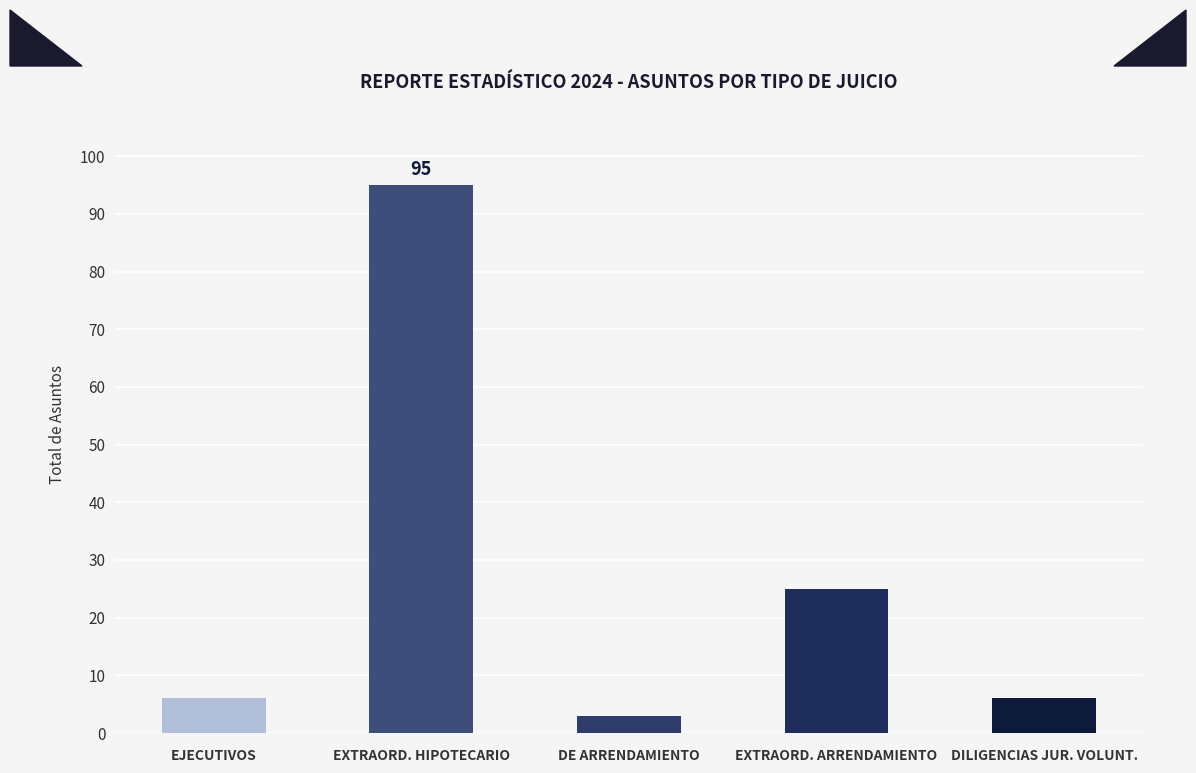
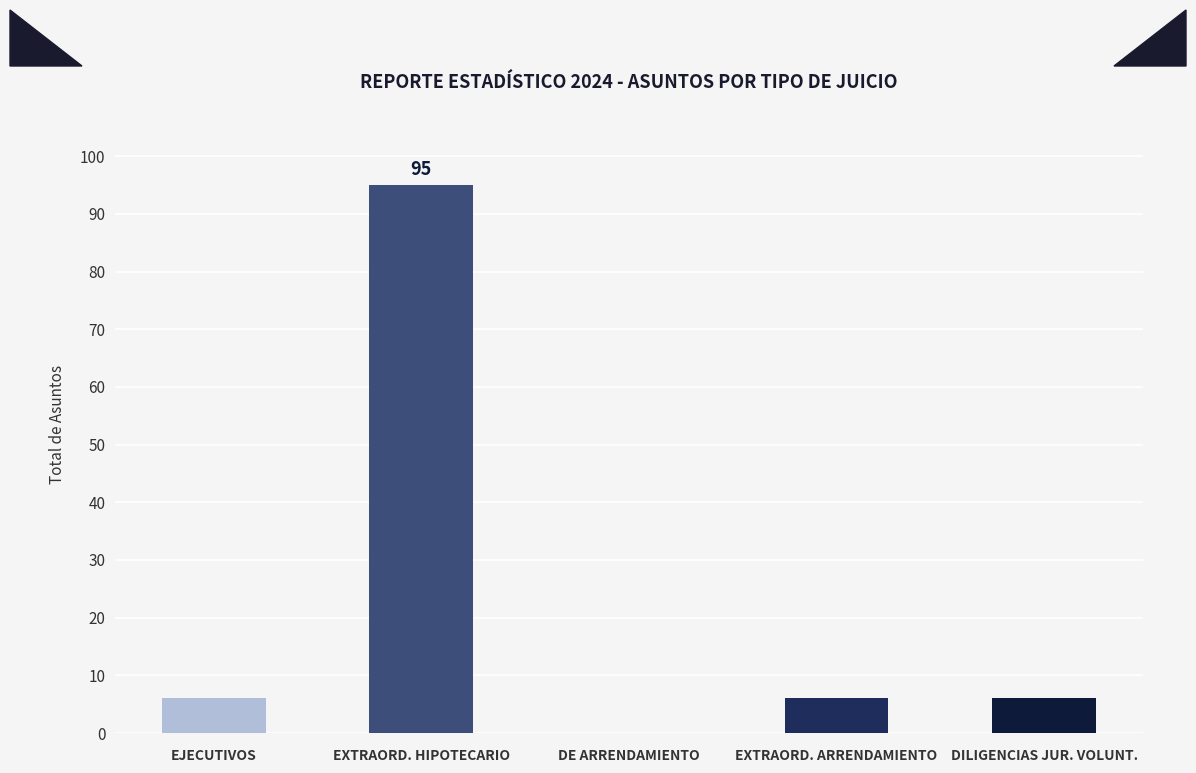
DE ARRENDAMIENTO: 3 -> 0
EXTRAORD. ARRENDAMIENTO: 25 -> 6
